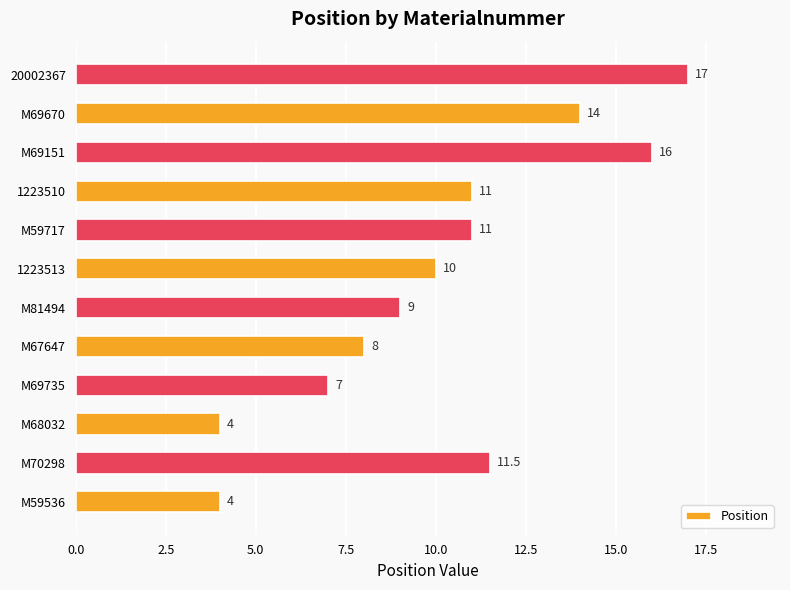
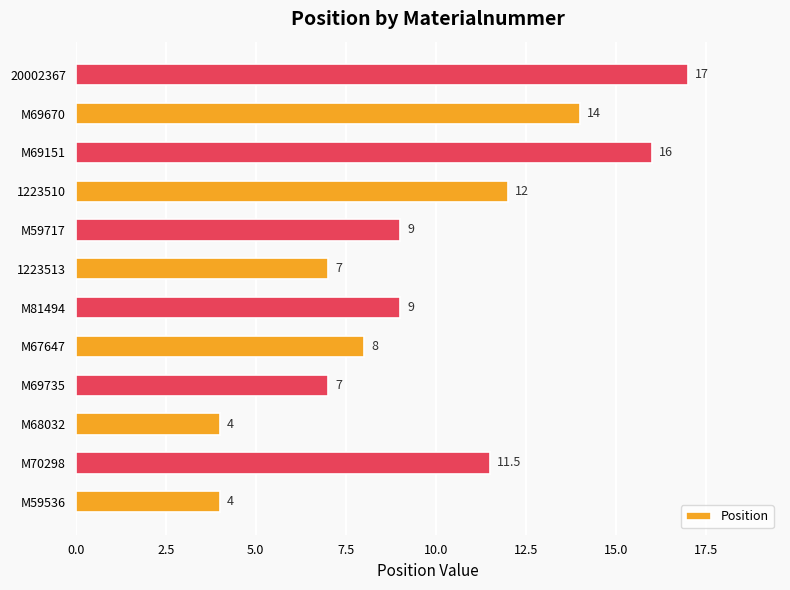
1223510: 11 -> 12
M59717: 11 -> 9
1223513: 10 -> 7
